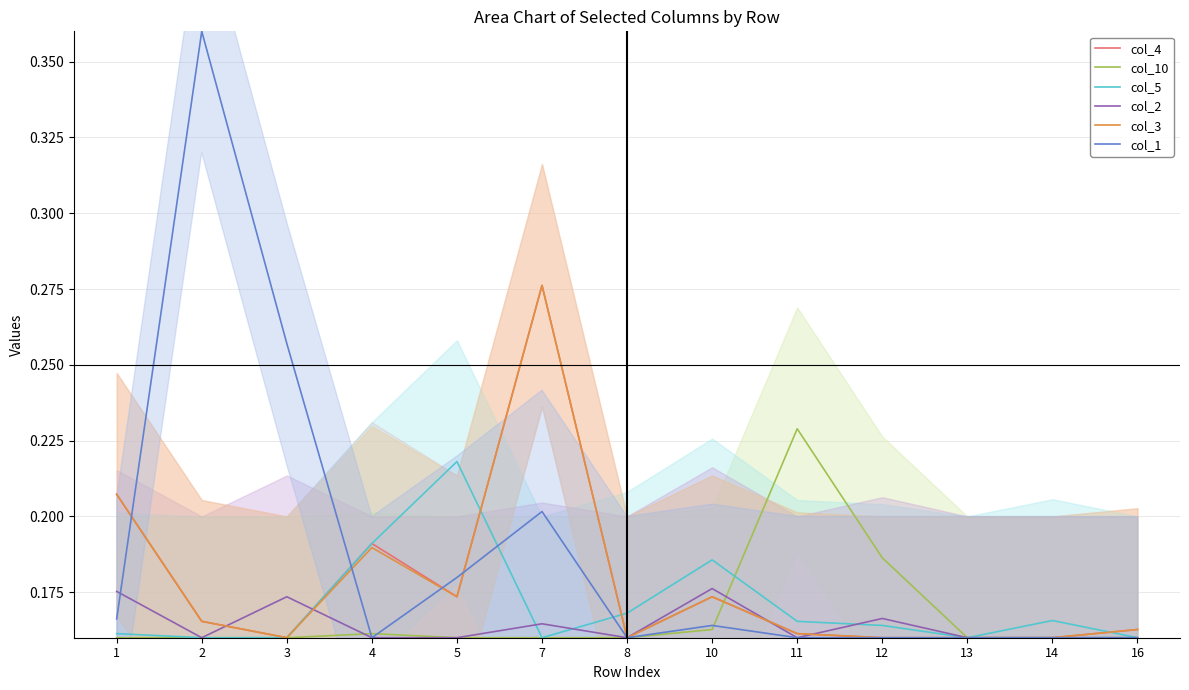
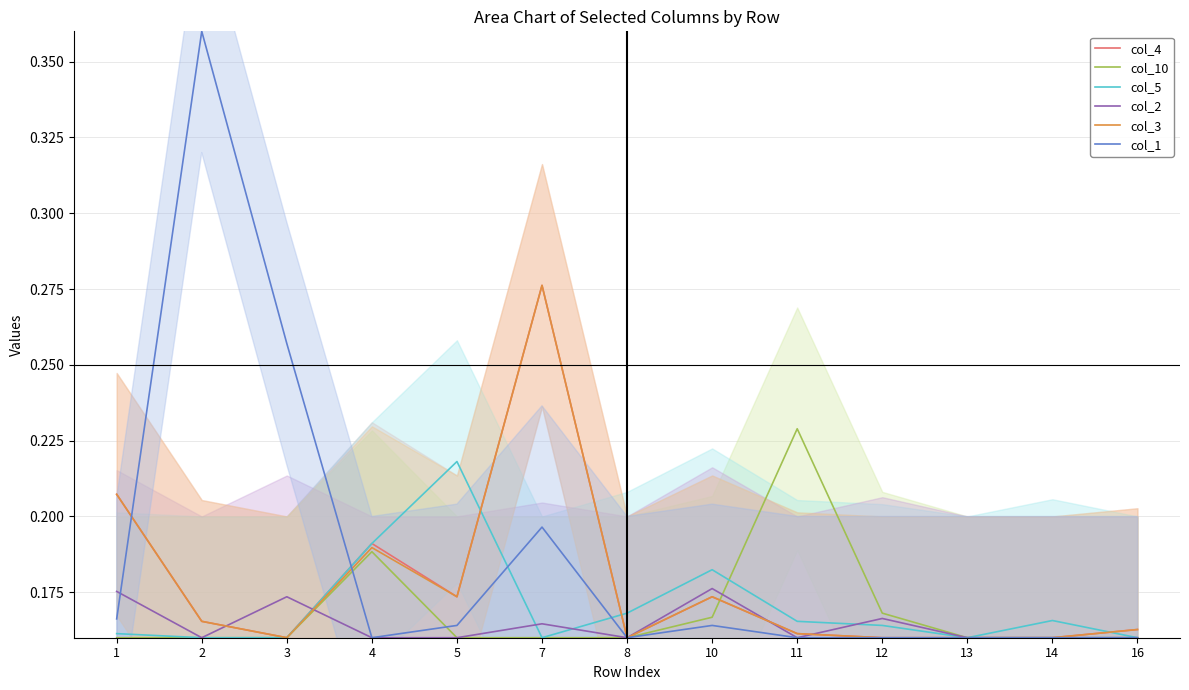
col_10, 4: 0.161 -> 0.188
col_1, 5: 0.180 -> 0.164
col_1, 7: 0.202 -> 0.196
col_10, 10: 0.163 -> 0.167
col_5, 10: 0.186 -> 0.182
col_10, 12: 0.186 -> 0.168
